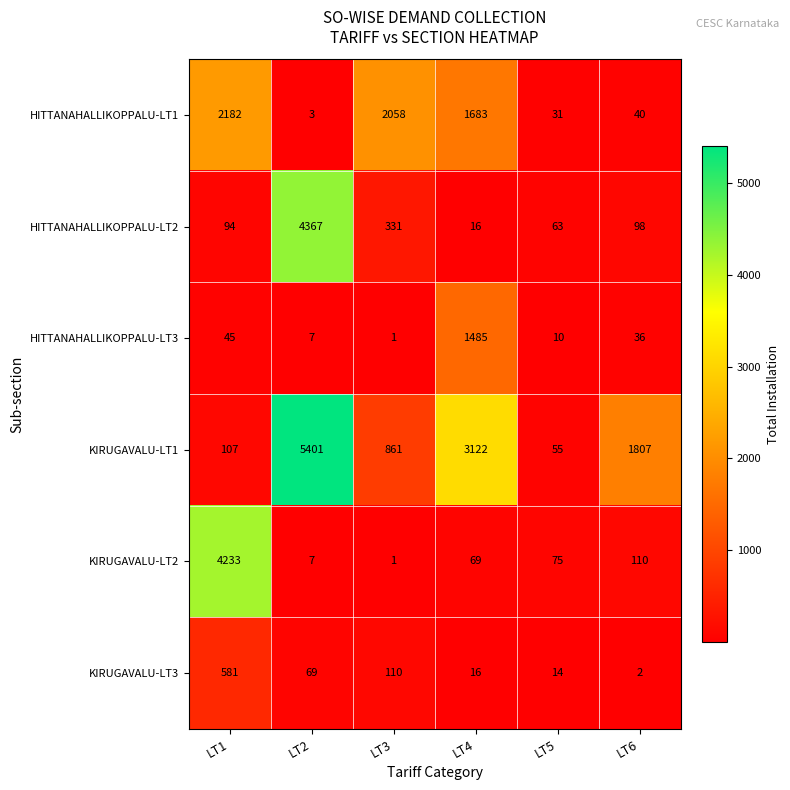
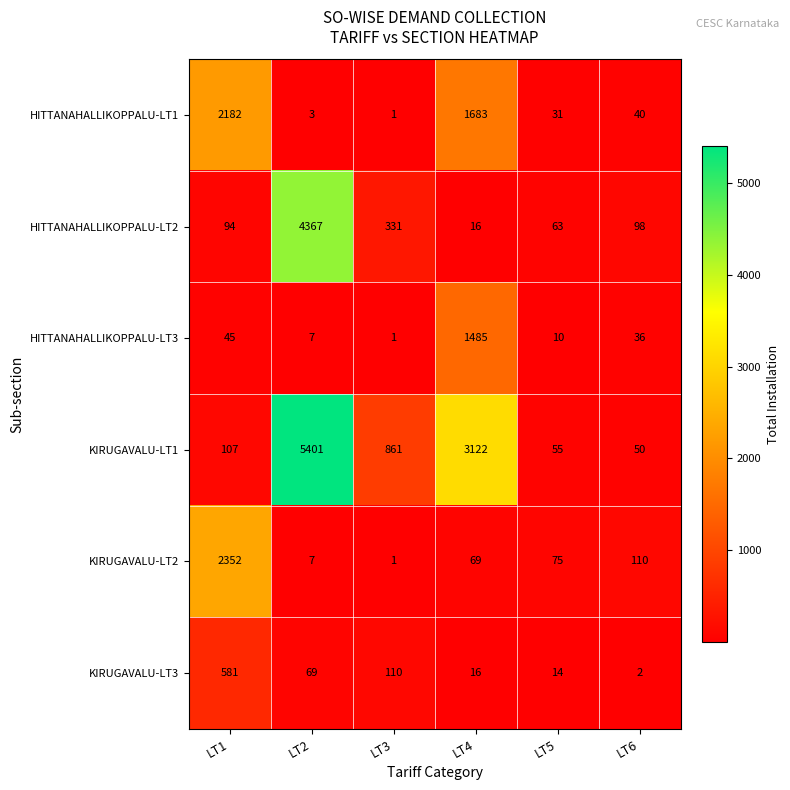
HITTANAHALLIKOPPALU-LT1, LT3: 2058 -> 1
KIRUGAVALU-LT1, LT6: 1807 -> 50
KIRUGAVALU-LT2, LT1: 4233 -> 2352
